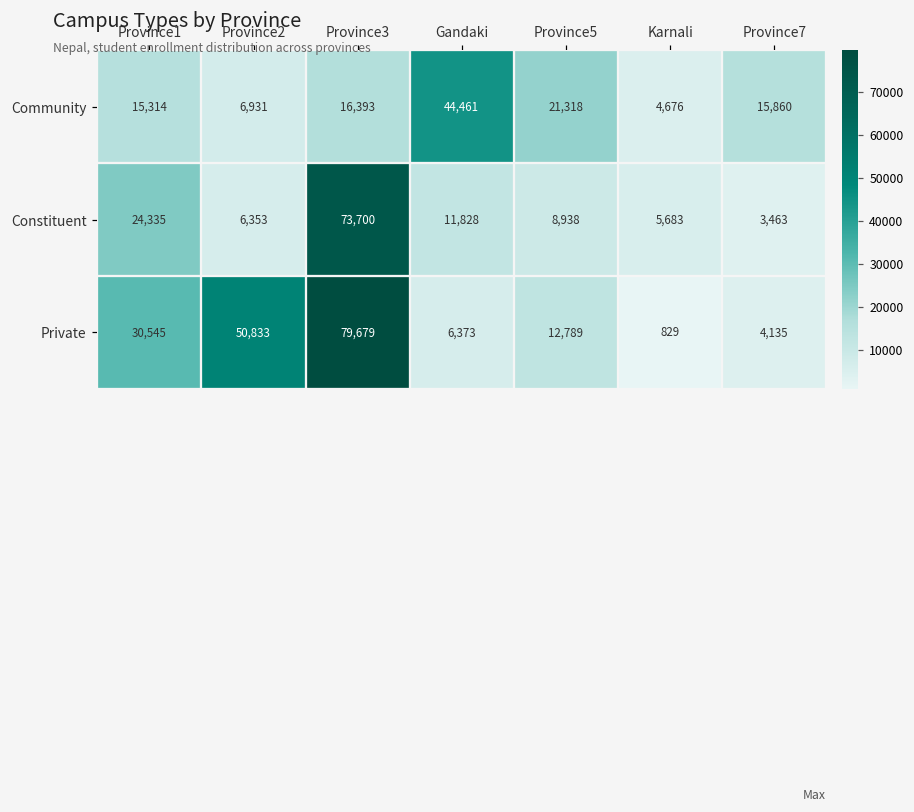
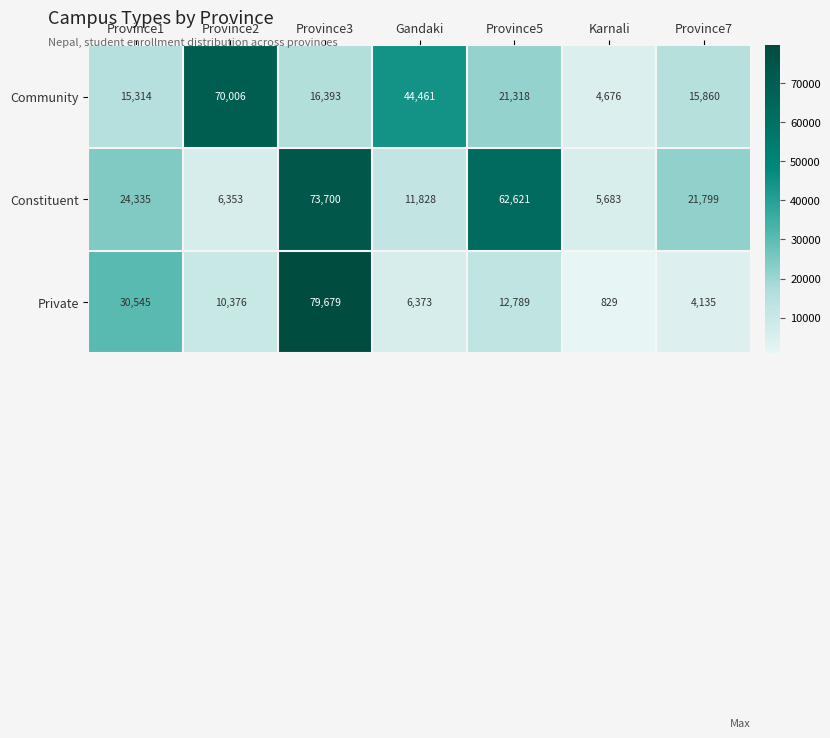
Community, Province2: 6,931 -> 70,006
Constituent, Province5: 8,938 -> 62,621
Constituent, Province7: 3,463 -> 21,799
Private, Province2: 50,833 -> 10,376
